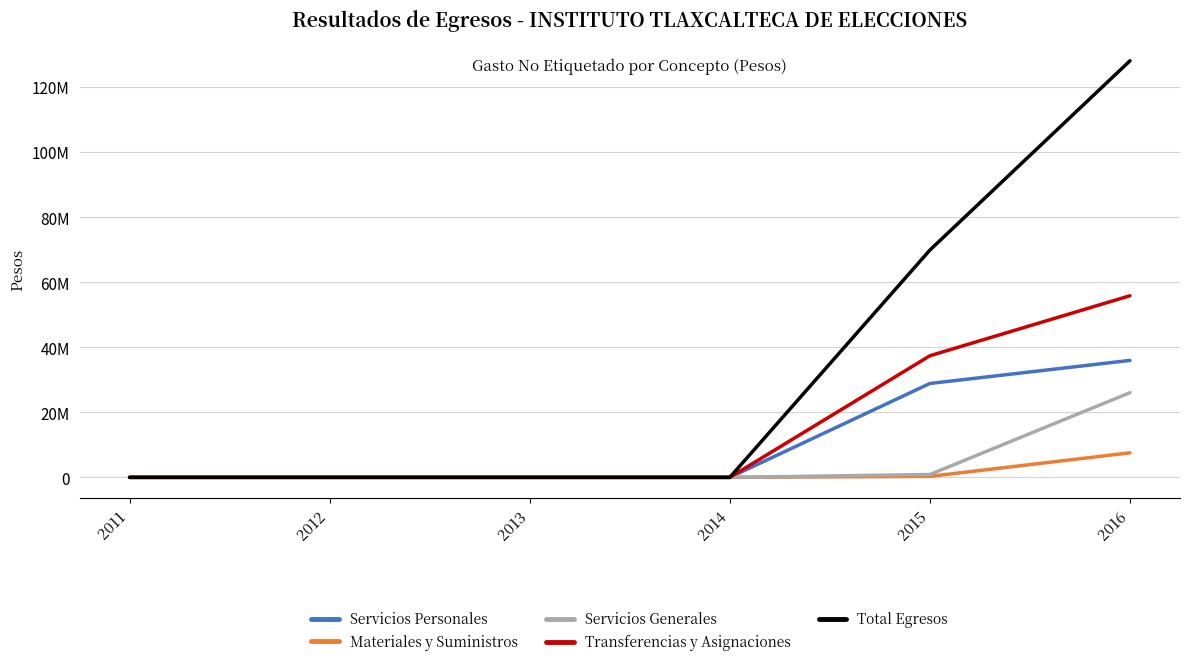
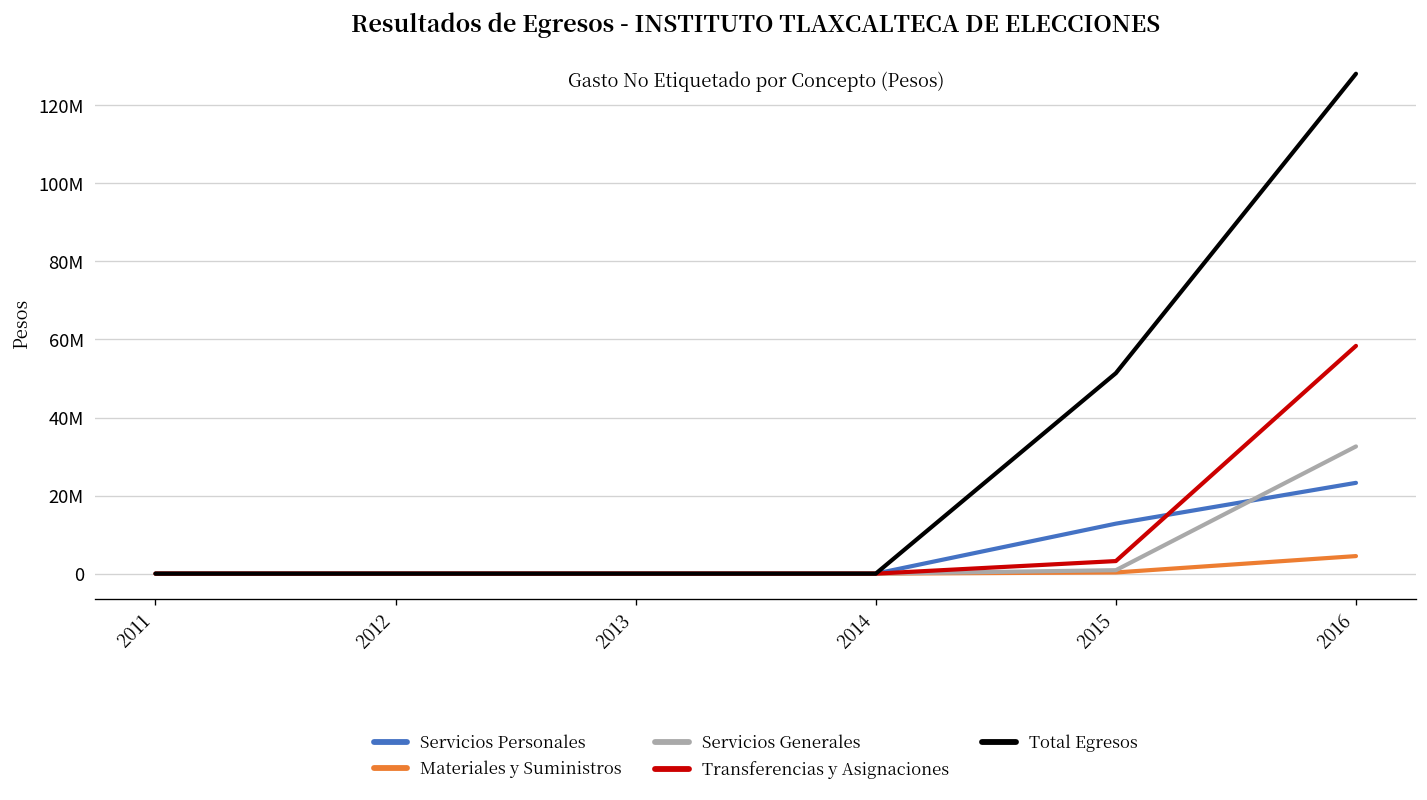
Servicios Personales, 2015: 29000000 -> 13000000
Transferencias y Asignaciones, 2015: 37000000 -> 3000000
Total Egresos, 2015: 70000000 -> 51000000
Servicios Personales, 2016: 36000000 -> 23000000
Materiales y Suministros, 2016: 8000000 -> 4000000
Servicios Generales, 2016: 26000000 -> 33000000
Transferencias y Asignaciones, 2016: 56000000 -> 58000000
